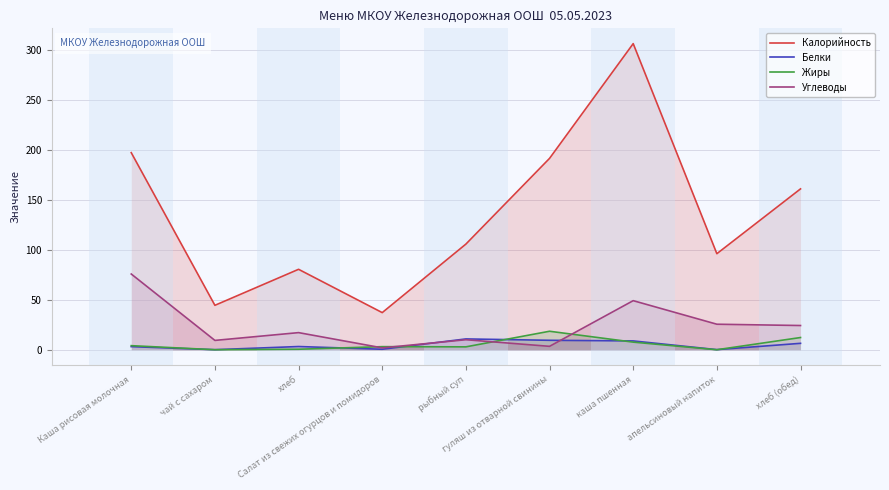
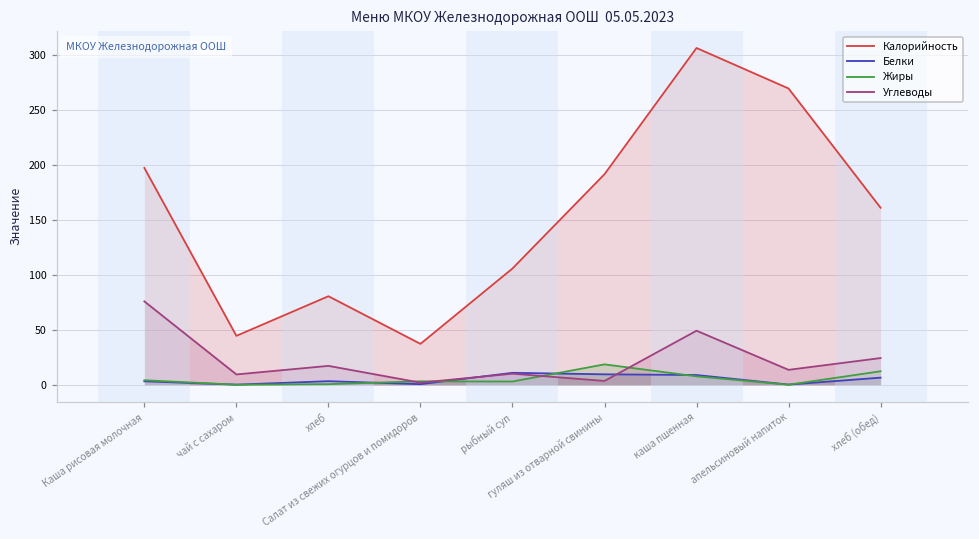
Калорийность, апельсиновый напиток: 96 -> 269
Углеводы, апельсиновый напиток: 26 -> 14
